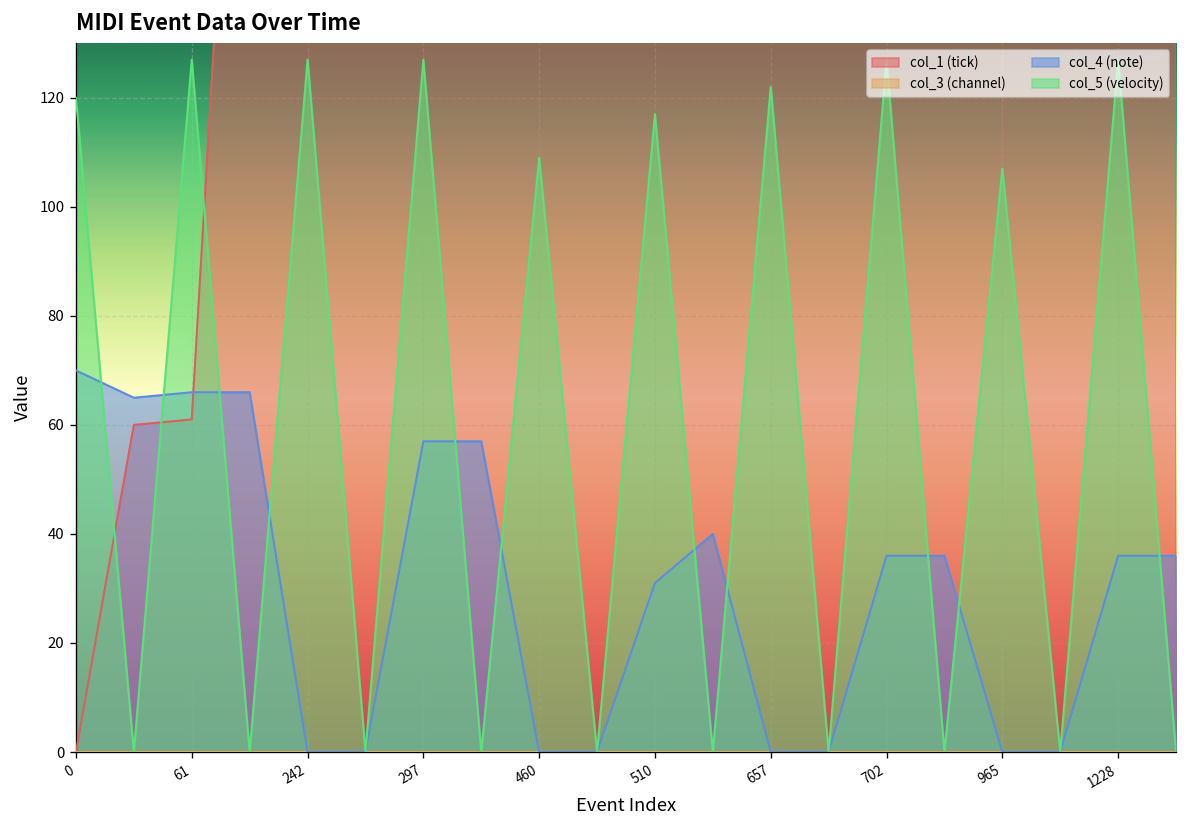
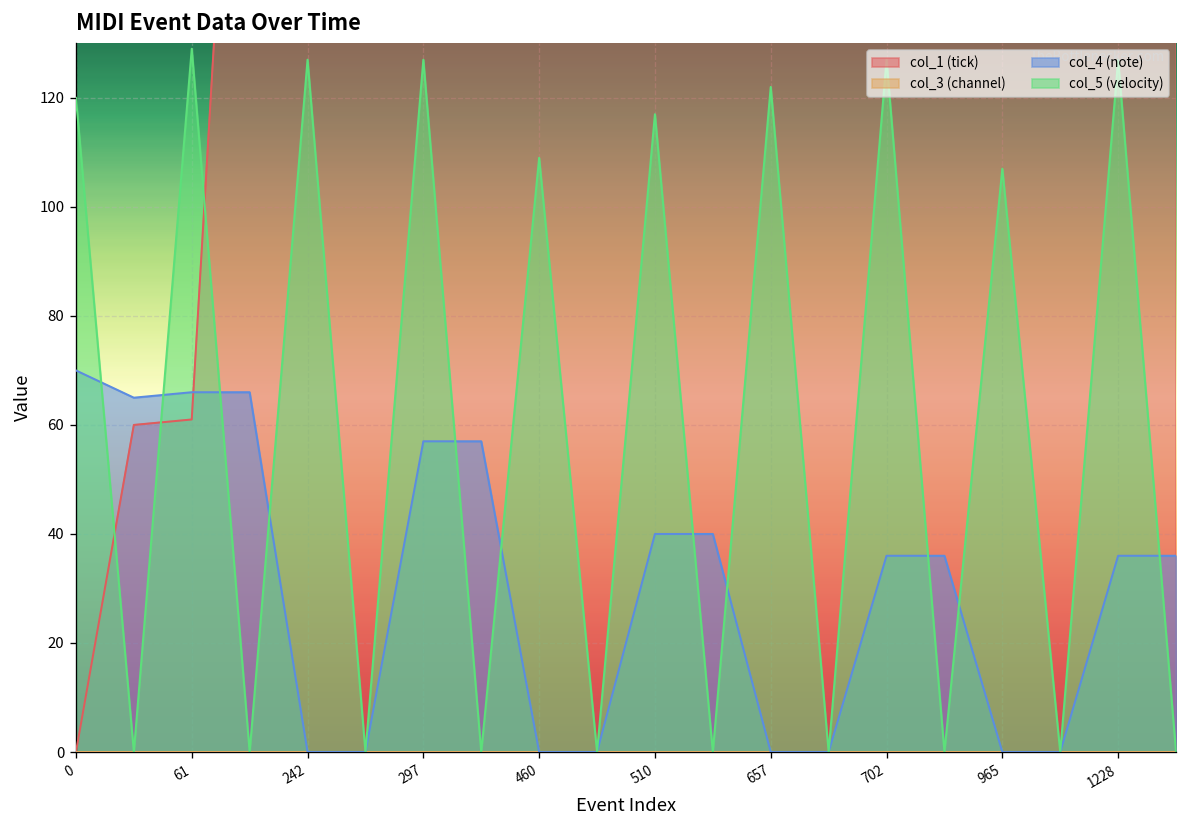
col_5 (velocity), 61: 127 -> 129
col_4 (note), 510: 31 -> 40
